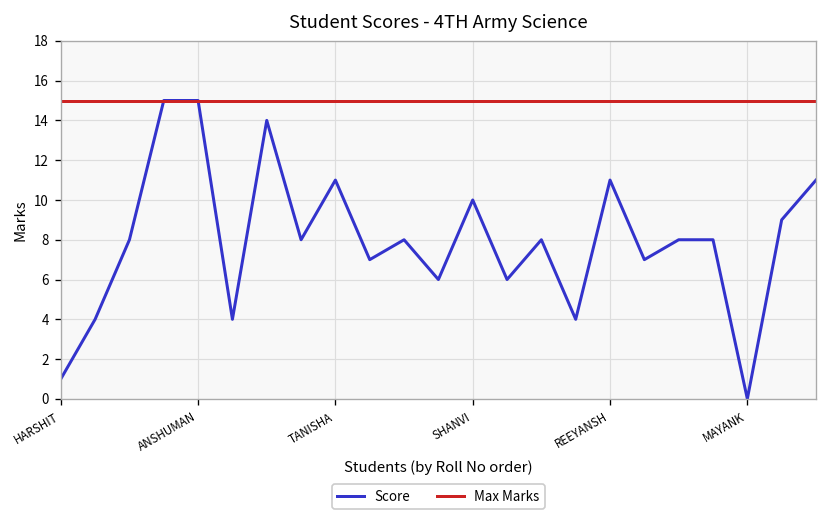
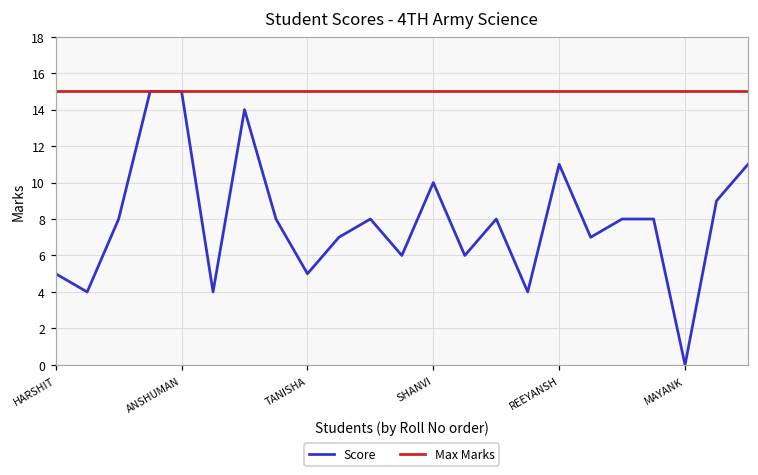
Score, HARSHIT: 1 -> 5
Score, TANISHA: 11 -> 5
